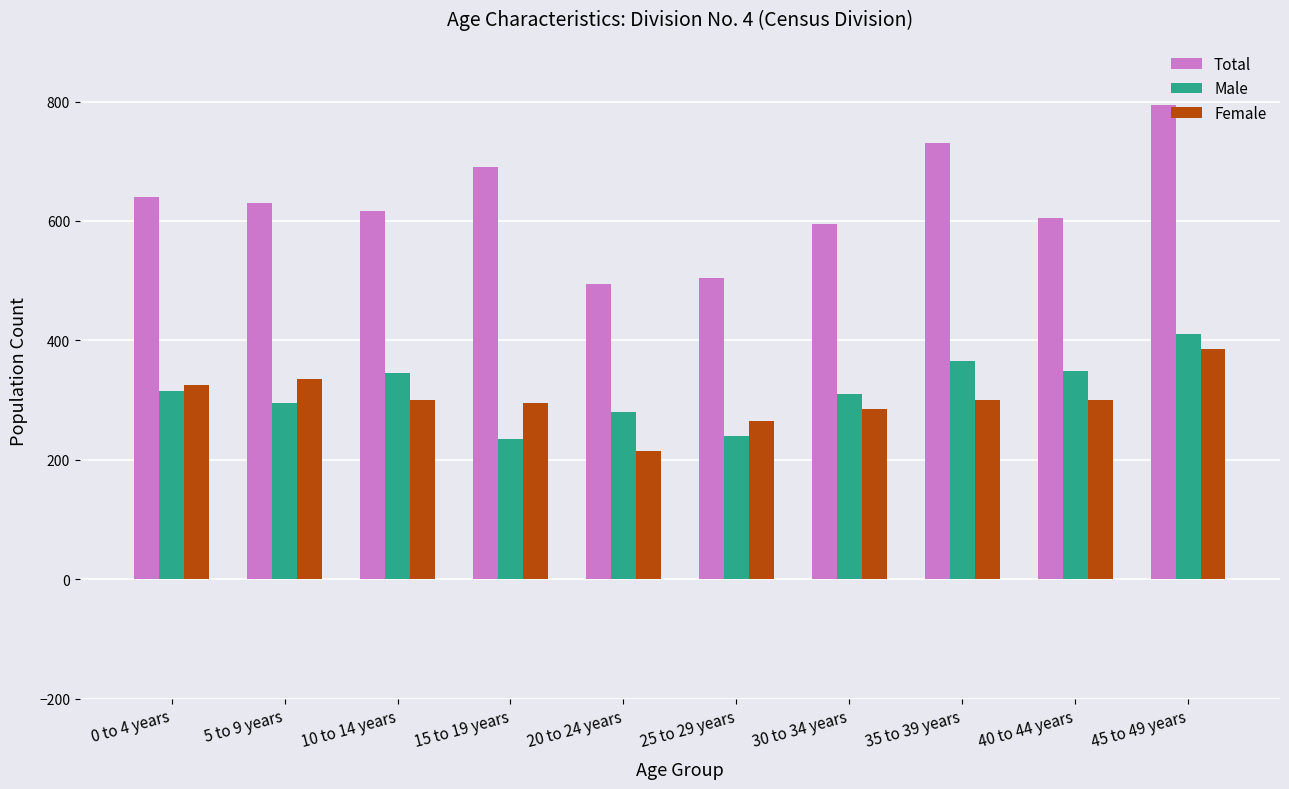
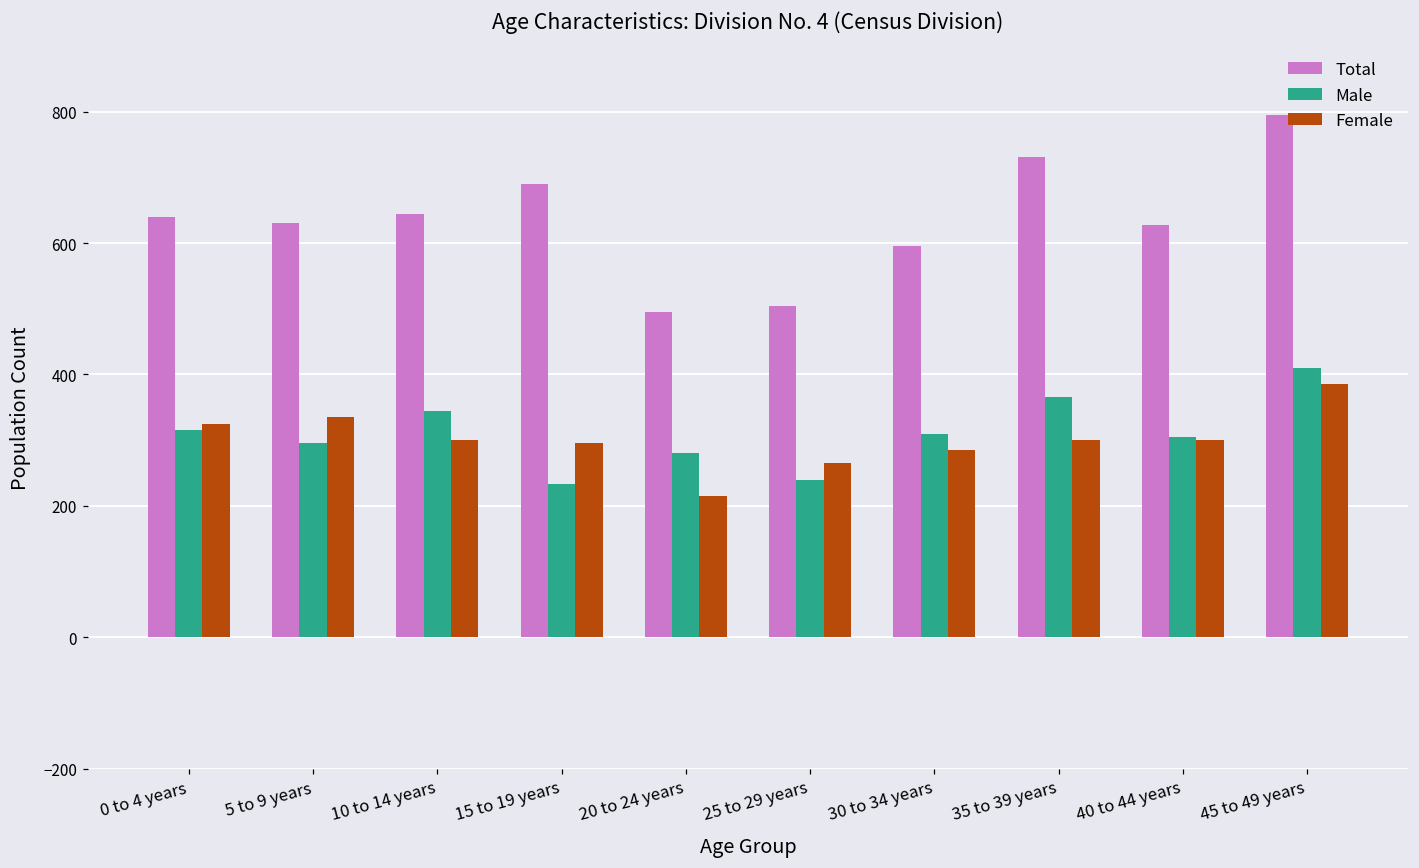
Total, 10 to 14 years: 620 -> 650
Total, 40 to 44 years: 610 -> 630
Male, 40 to 44 years: 350 -> 310
